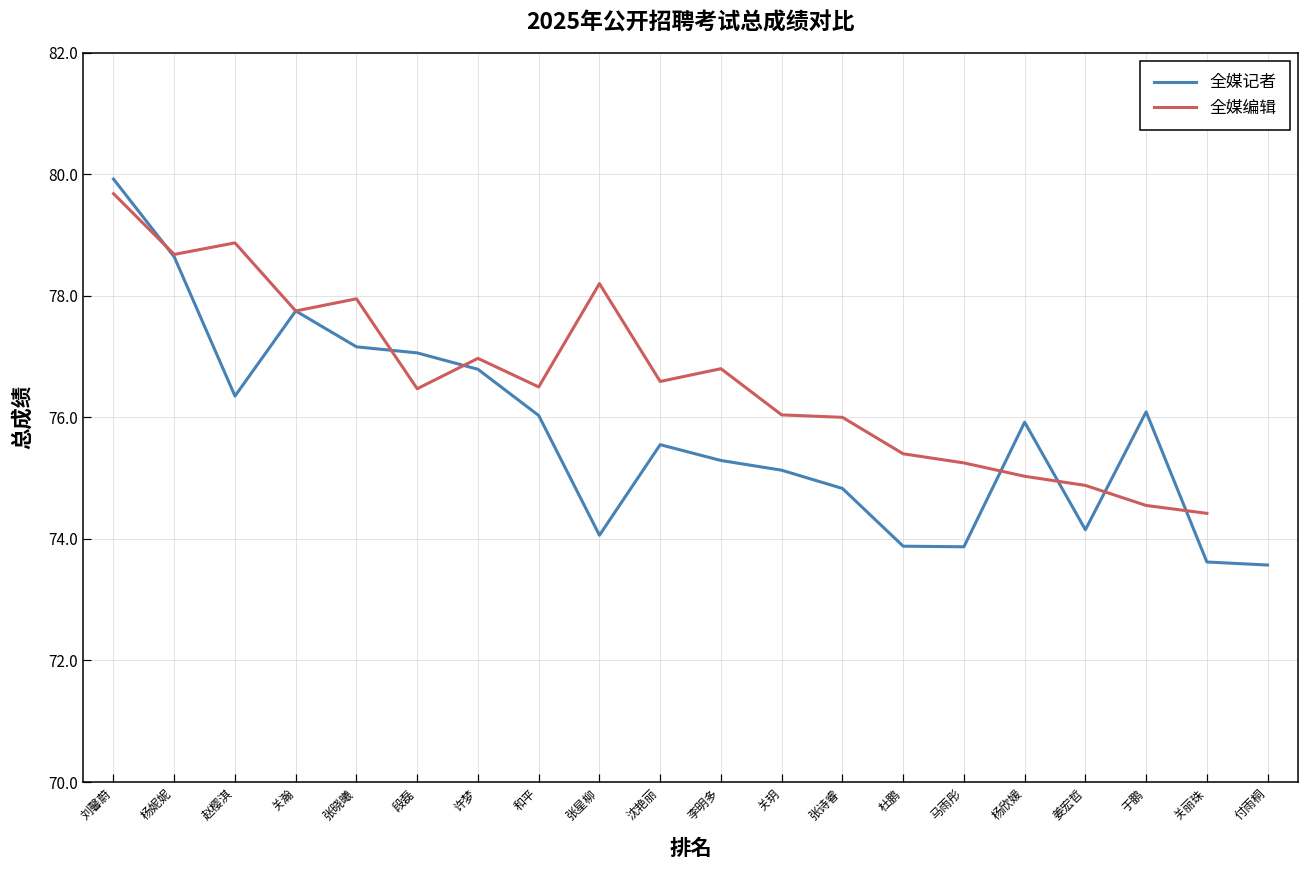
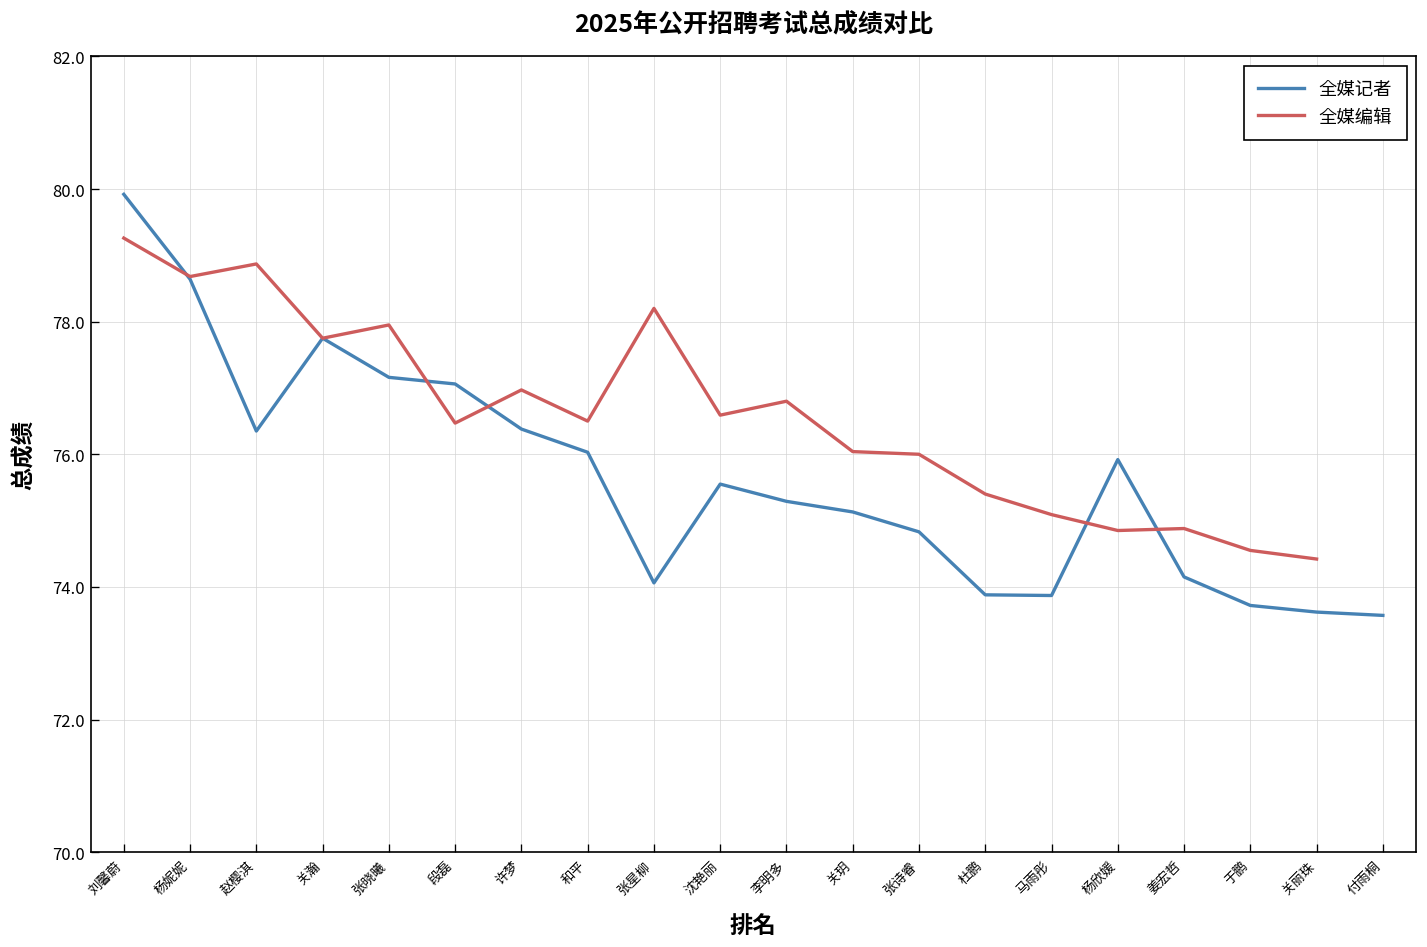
全媒编辑, 刘馨蔚: 79.7 -> 79.3
全媒记者, 许梦: 76.8 -> 76.4
全媒编辑, 马雨彤: 75.3 -> 75.1
全媒编辑, 杨欣媛: 75.0 -> 74.9
全媒记者, 于鹏: 76.1 -> 73.7
